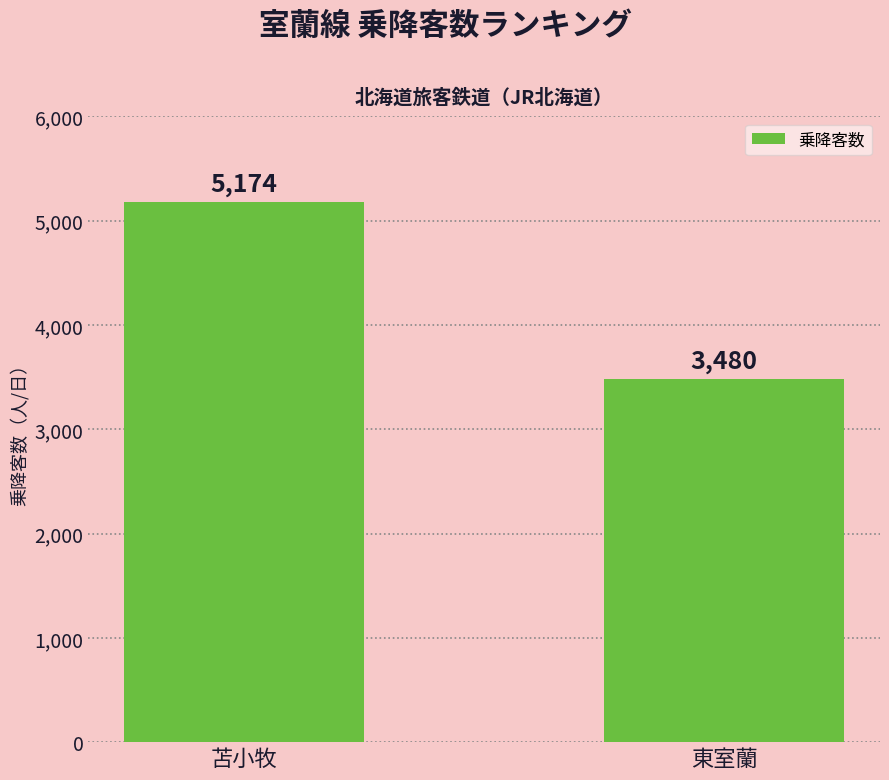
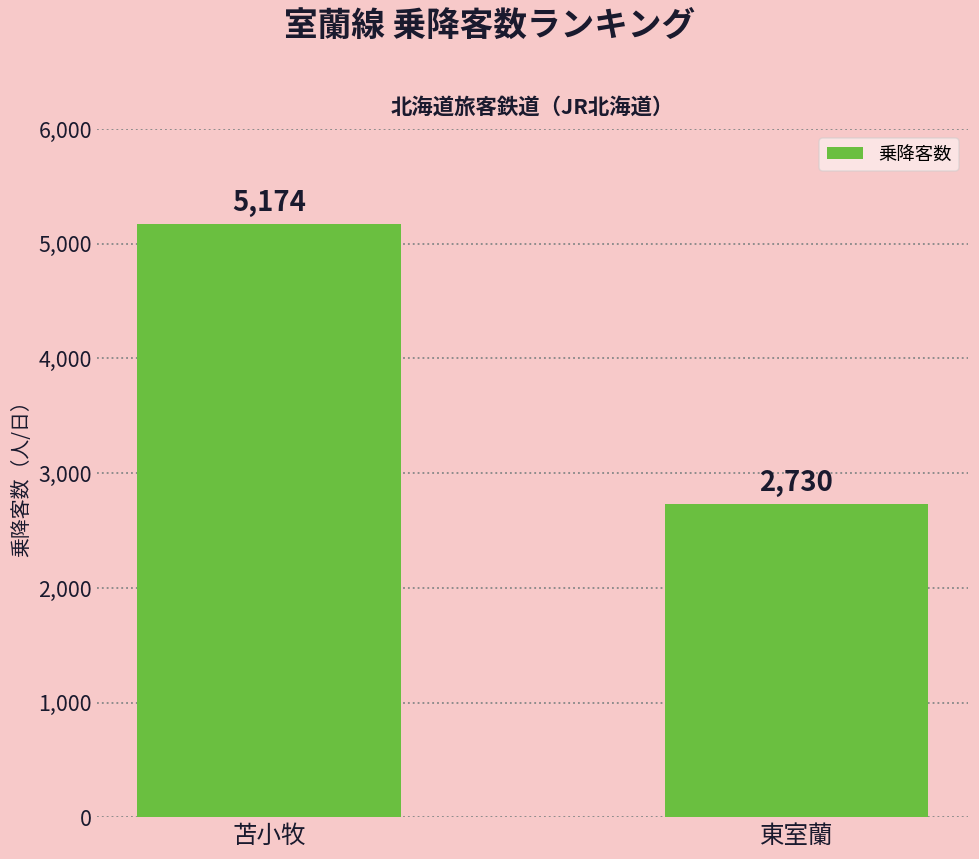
東室蘭: 3,480 -> 2,730
